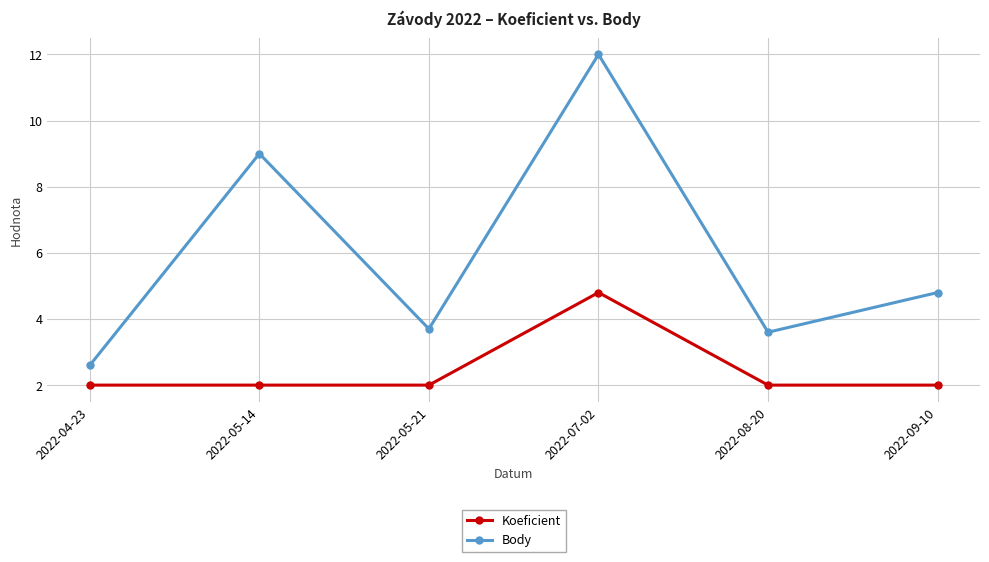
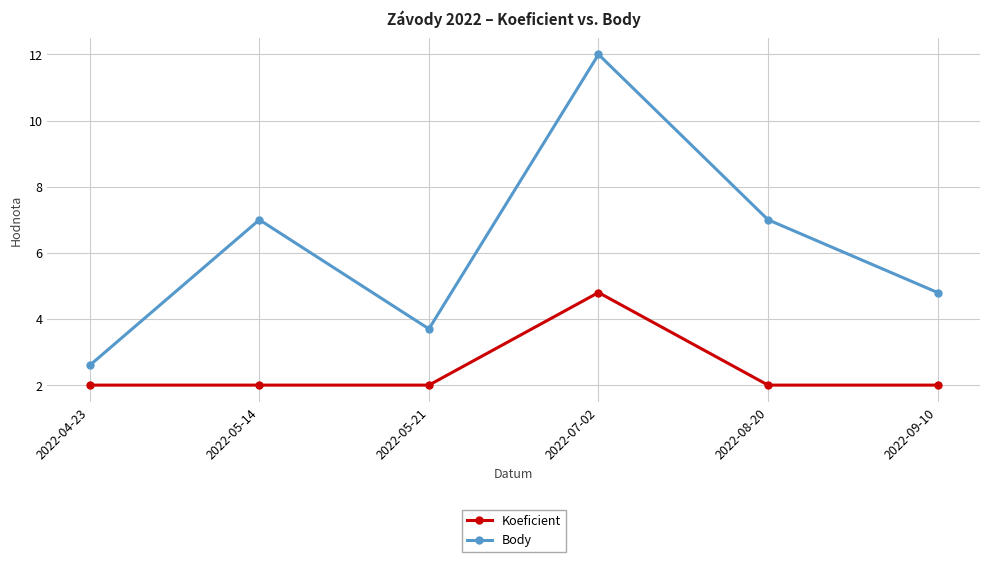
Body, 2022-05-14: 9 -> 7
Body, 2022-08-20: 3.6 -> 7.0
